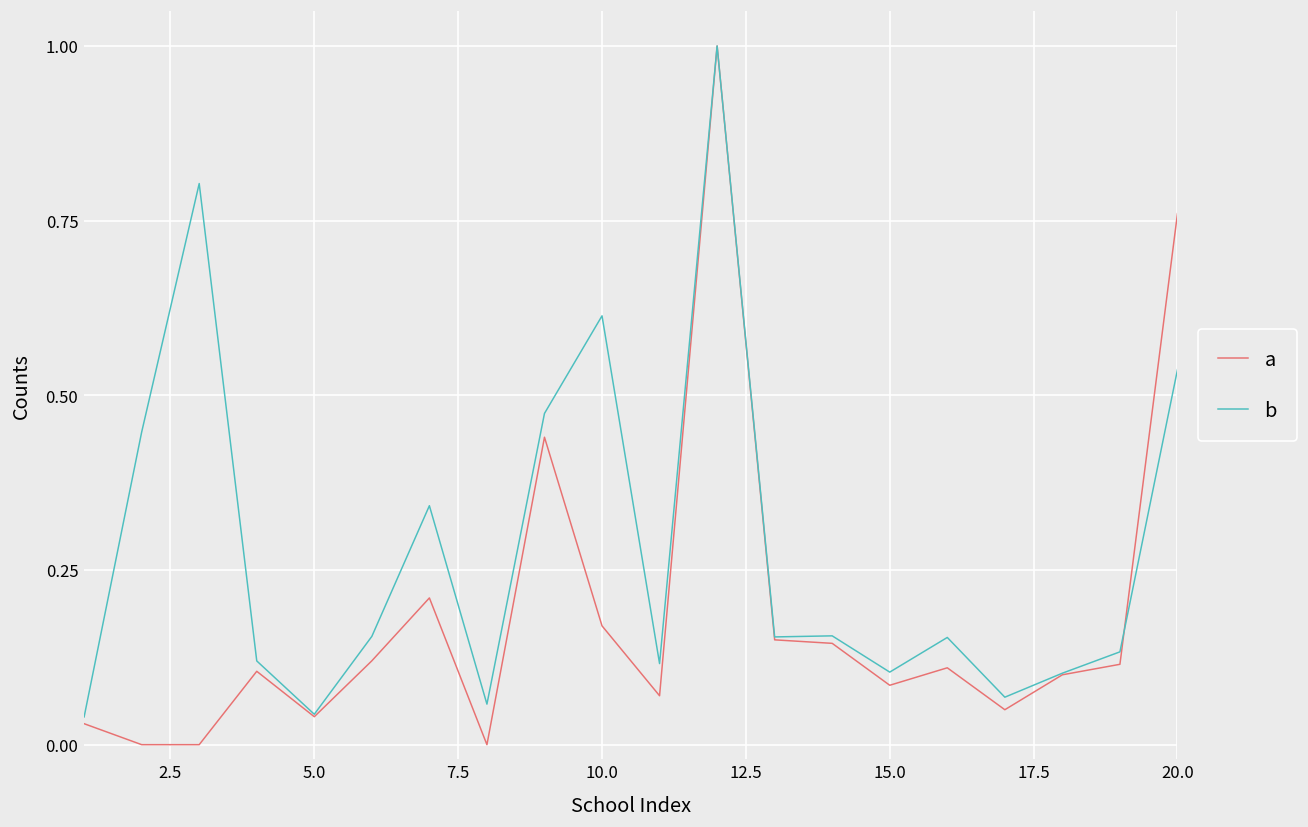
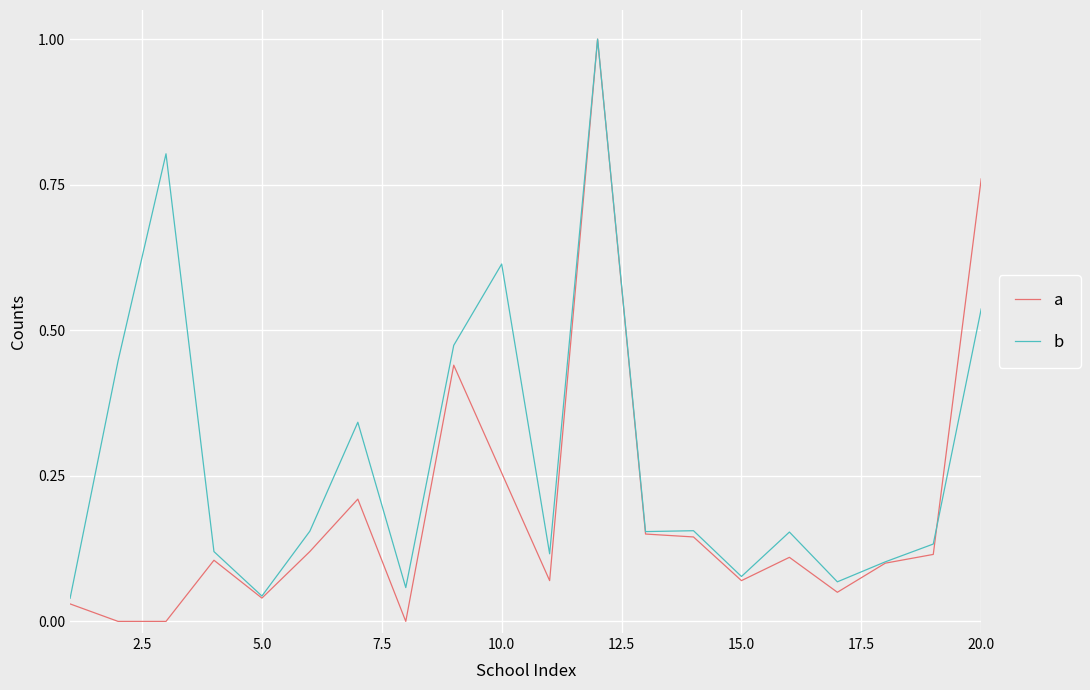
a, 10.0: 0.17 -> 0.26
a, 15.0: 0.09 -> 0.07
b, 15.0: 0.10 -> 0.08
